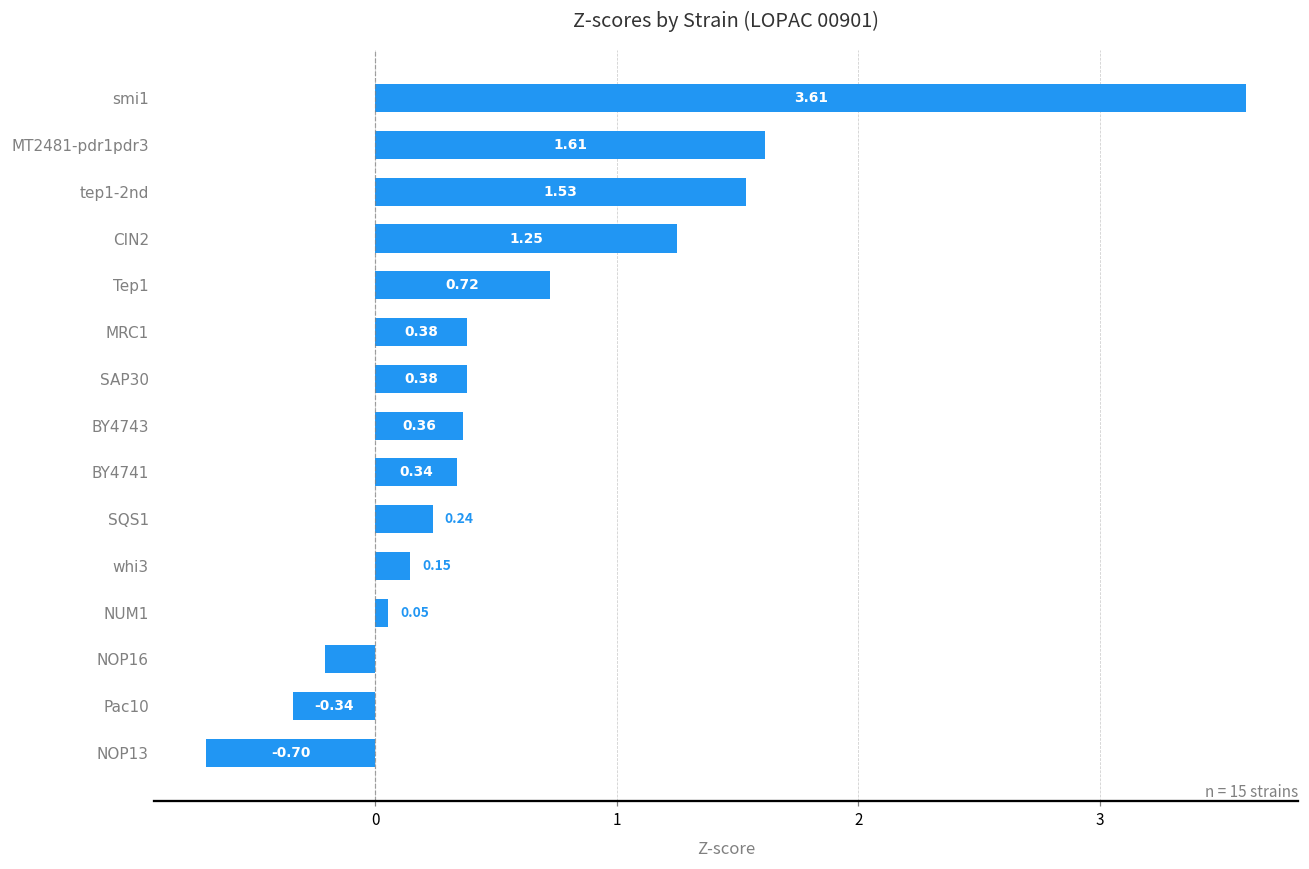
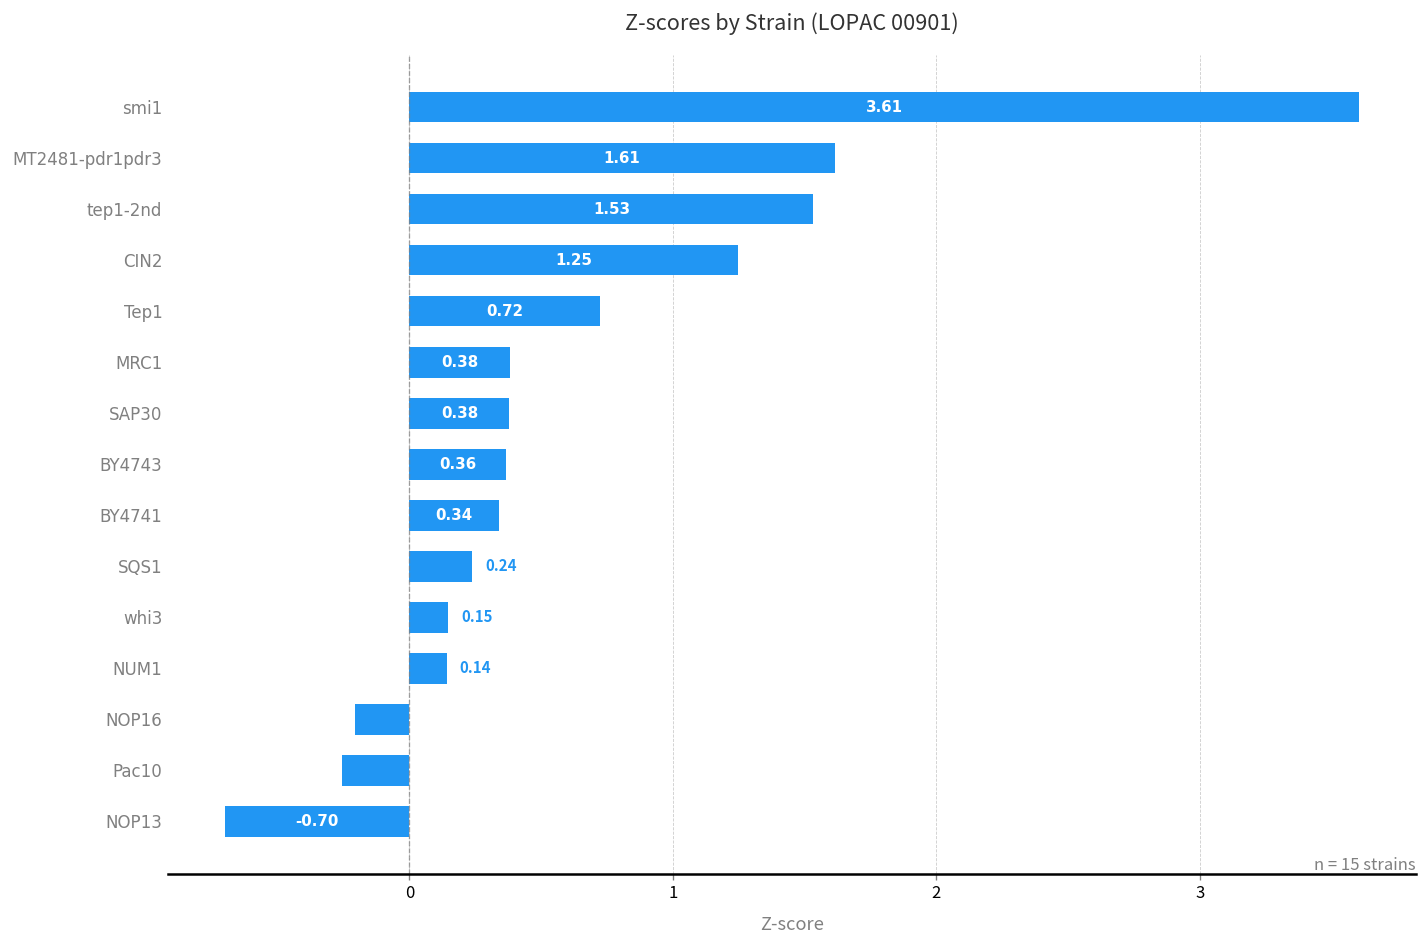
NUM1: 0.05 -> 0.14
Pac10: -0.34 -> -0.25
